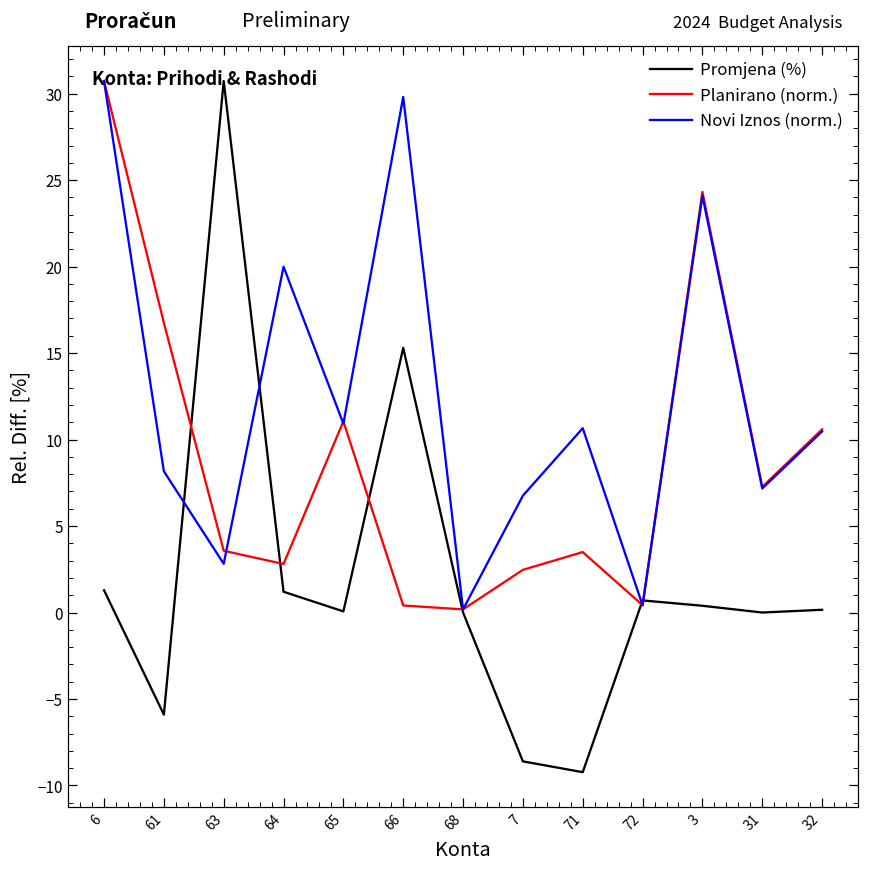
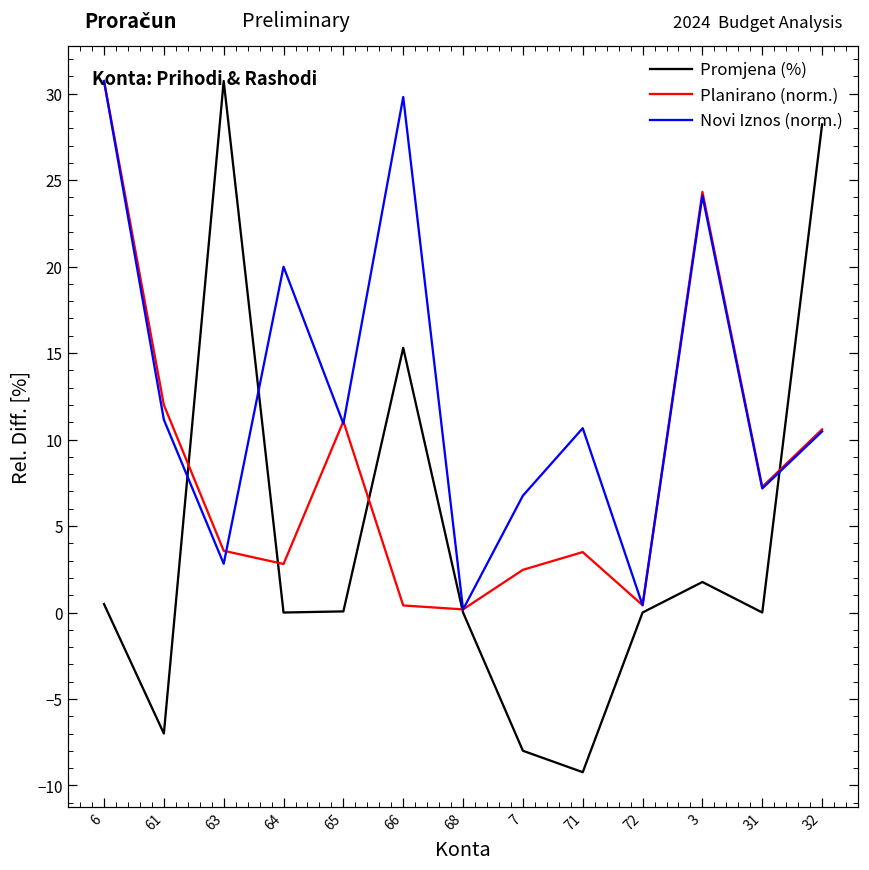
Promjena (%), 6: 1.3 -> 0.5
Promjena (%), 61: -5.9 -> -7.0
Planirano (norm.), 61: 16.7 -> 12.0
Novi Iznos (norm.), 61: 8.2 -> 11.1
Promjena (%), 64: 1.2 -> 0.0
Promjena (%), 7: -8.6 -> -8.0
Promjena (%), 72: 0.7 -> 0.0
Promjena (%), 3: 0.4 -> 1.8
Promjena (%), 32: 0.2 -> 28.2
